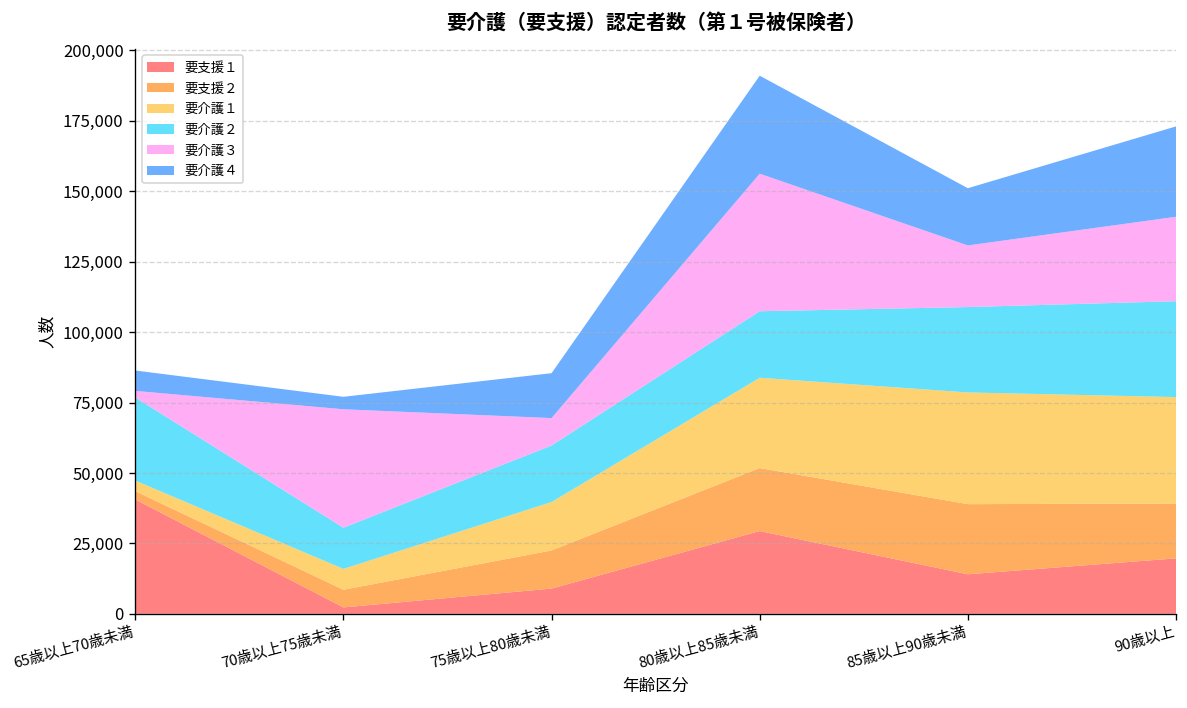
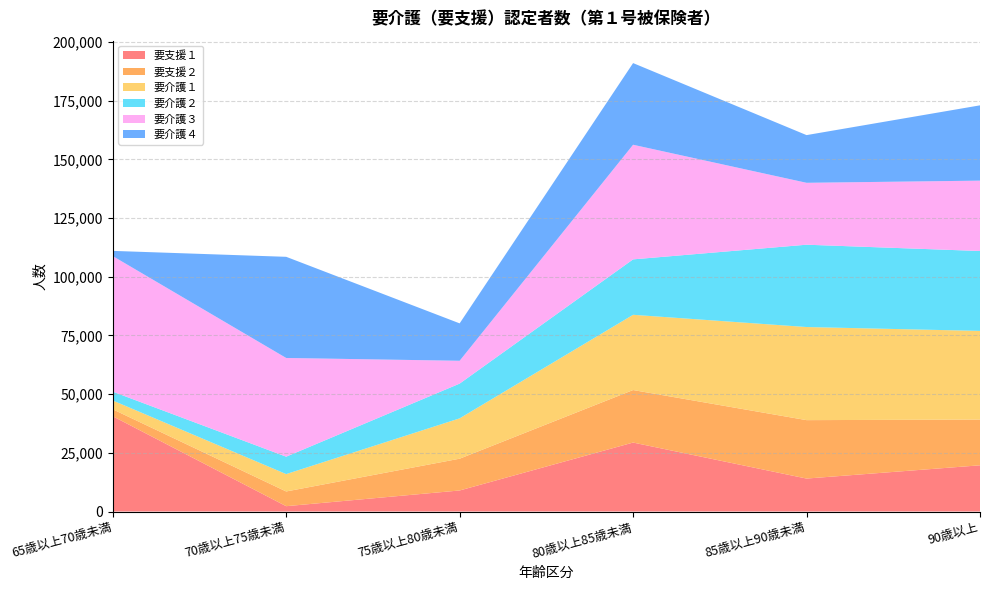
要介護２, 65歳以上70歳未満: 29,000 -> 4,000
要介護３, 65歳以上70歳未満: 2,000 -> 58,000
要介護４, 65歳以上70歳未満: 7,000 -> 2,000
要介護２, 70歳以上75歳未満: 15,000 -> 7,000
要介護４, 70歳以上75歳未満: 4,000 -> 43,000
要介護２, 75歳以上80歳未満: 20,000 -> 15,000
要介護２, 85歳以上90歳未満: 30,000 -> 35,000
要介護３, 85歳以上90歳未満: 22,000 -> 26,000
